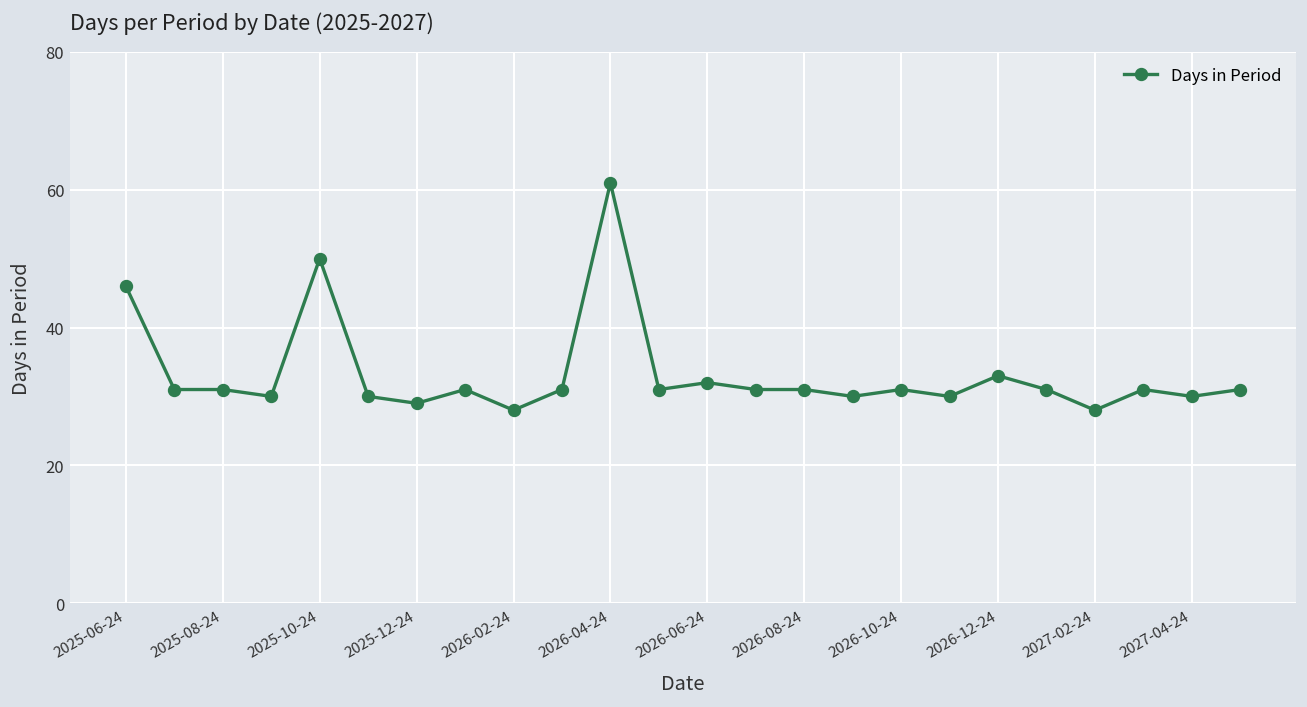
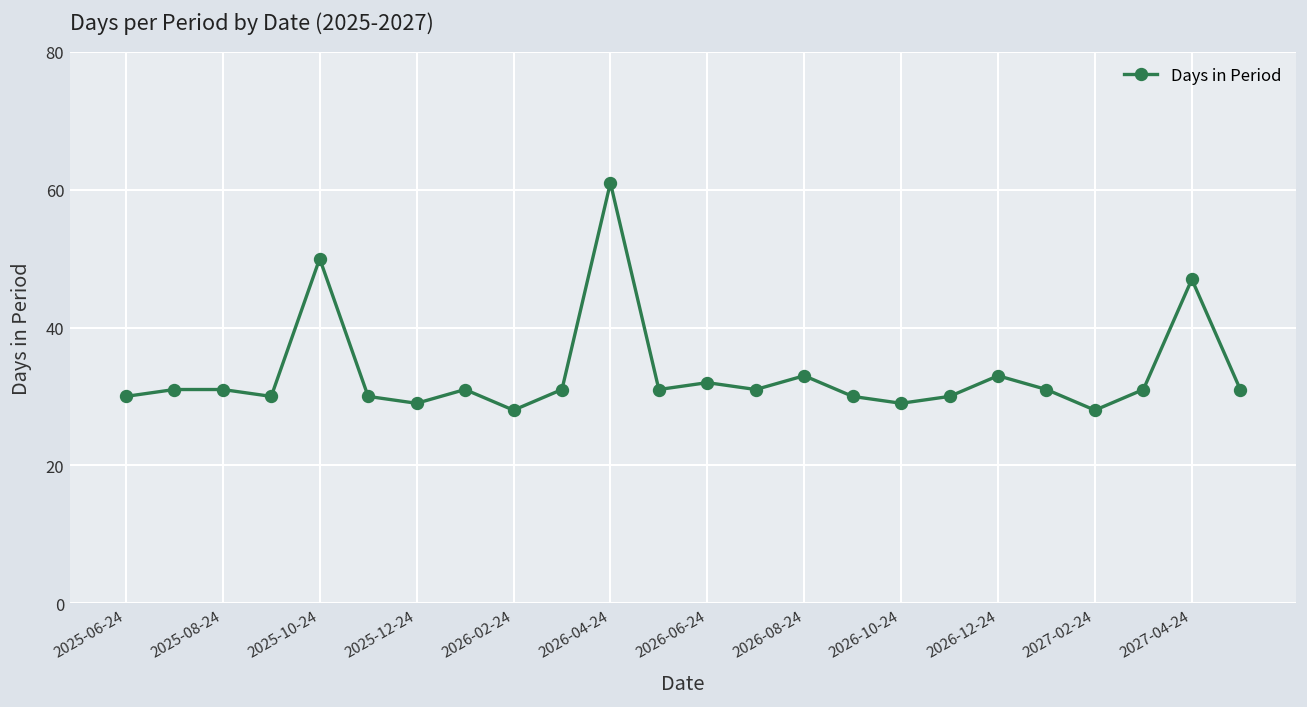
2025-06-24: 46 -> 30
2026-08-24: 31 -> 33
2026-10-24: 31 -> 29
2027-04-24: 30 -> 47
